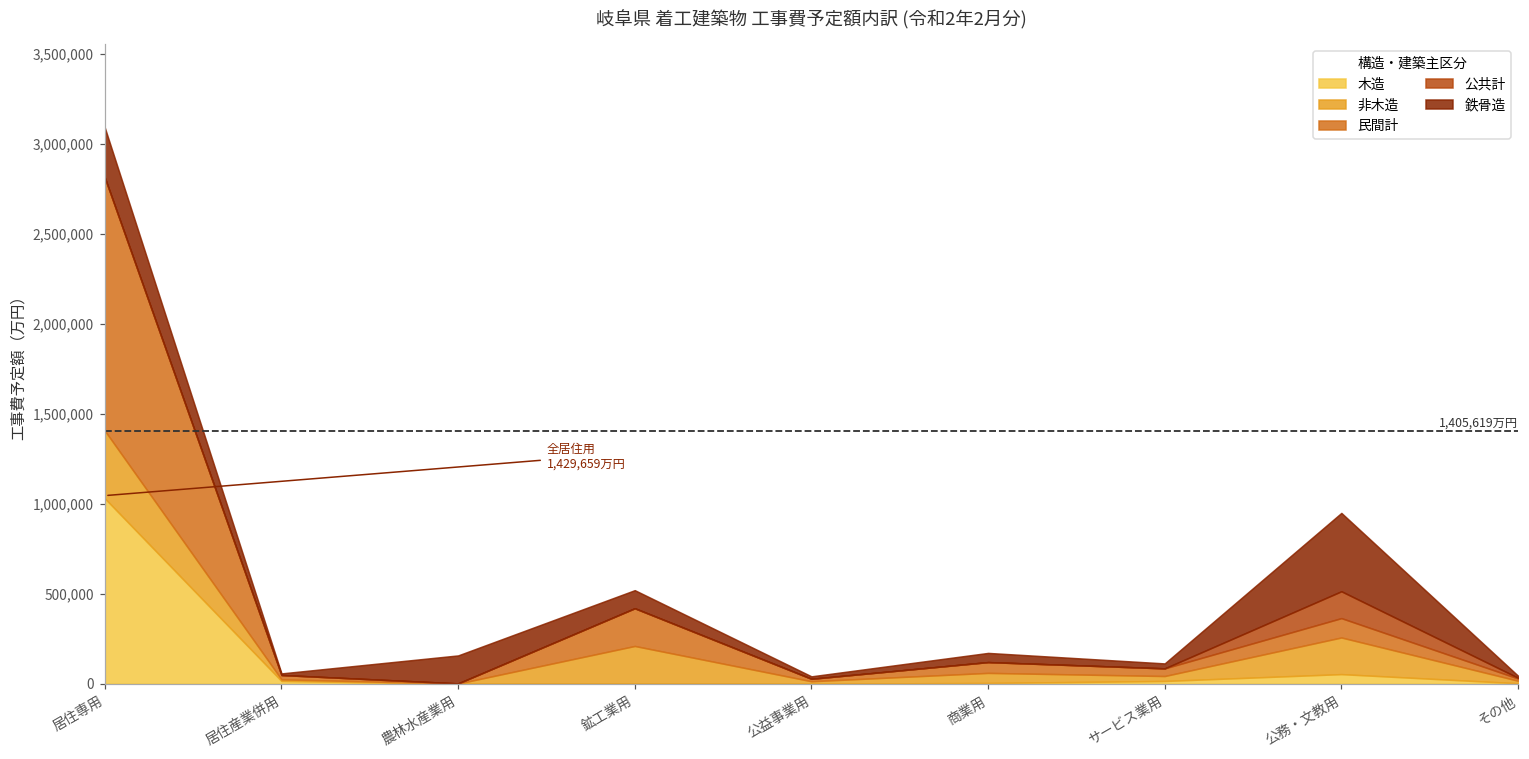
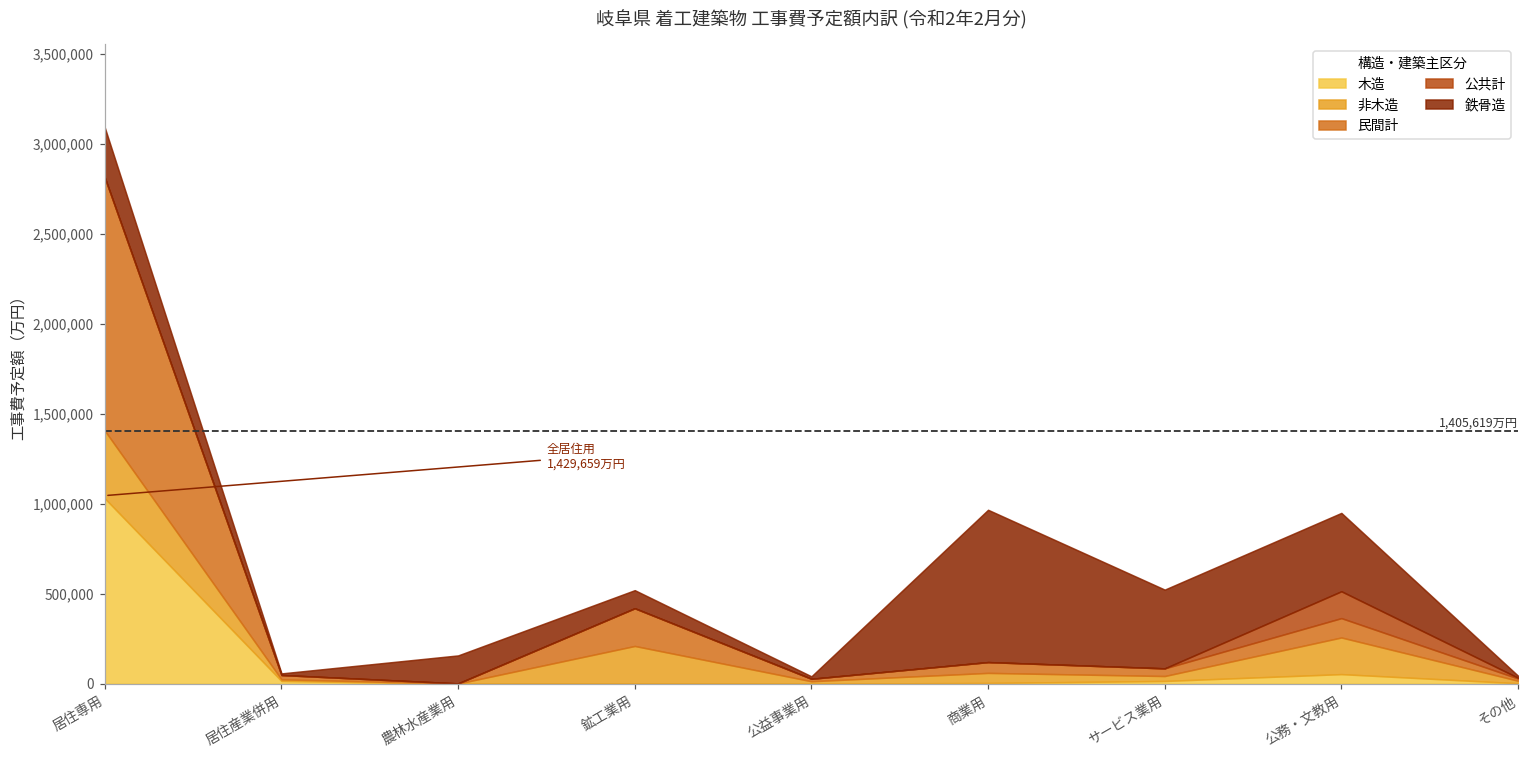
鉄骨造, 商業用: 50,000 -> 850,000
鉄骨造, サービス業用: 30,000 -> 440,000
